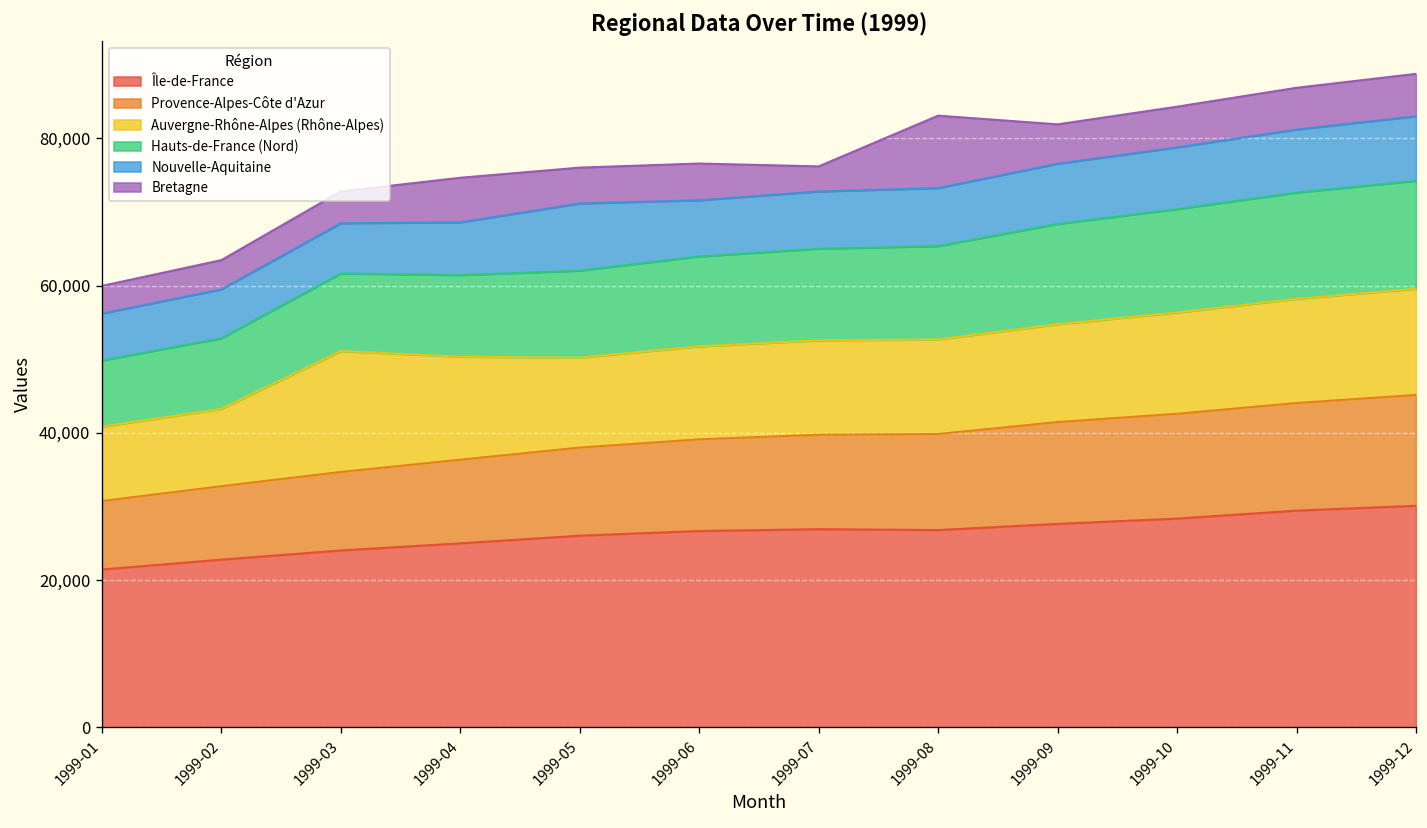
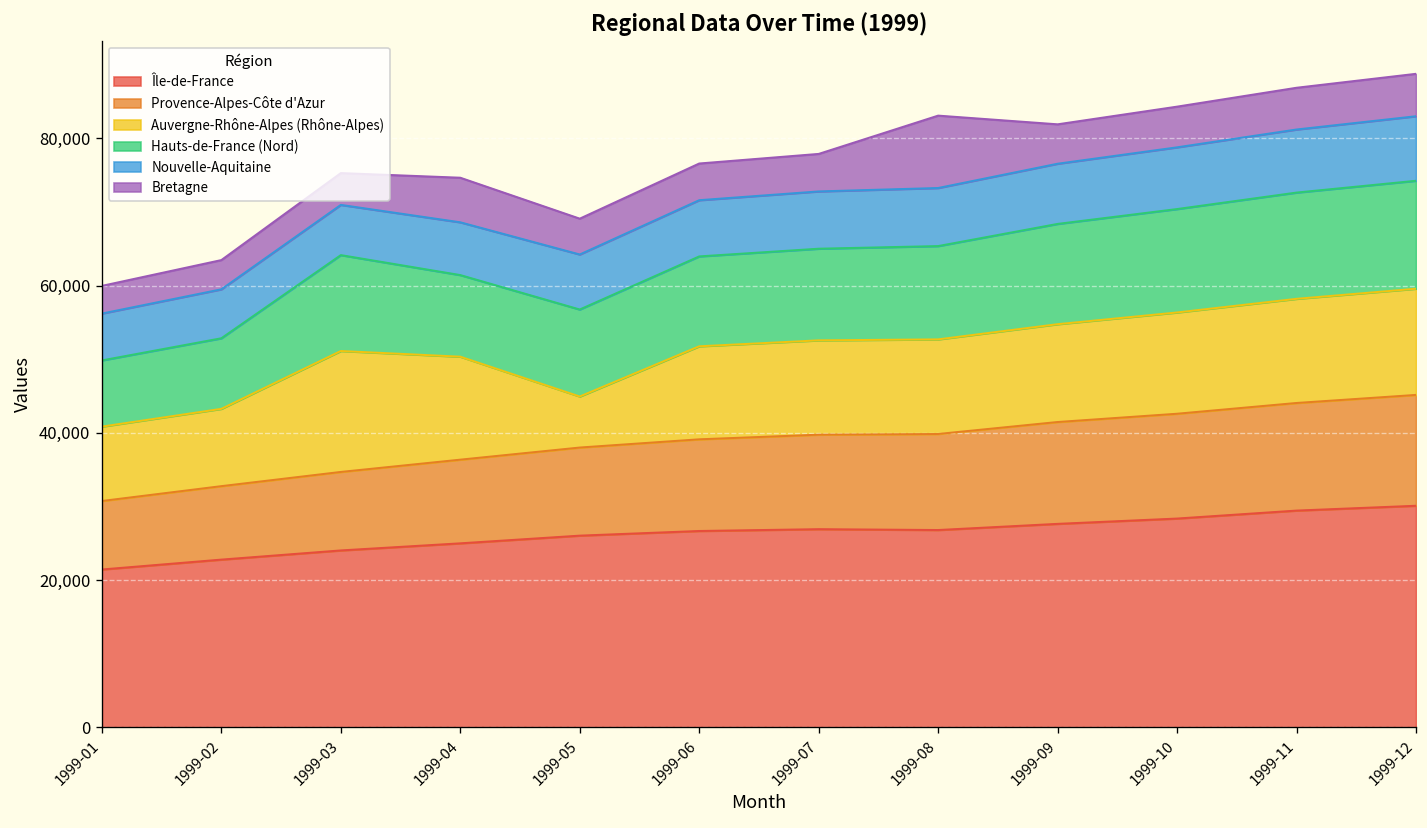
Hauts-de-France (Nord), 1999-03: 11,000 -> 13,000
Auvergne-Rhône-Alpes (Rhône-Alpes), 1999-05: 12,000 -> 7,000
Nouvelle-Aquitaine, 1999-05: 9,000 -> 7,000
Bretagne, 1999-07: 3,000 -> 5,000
